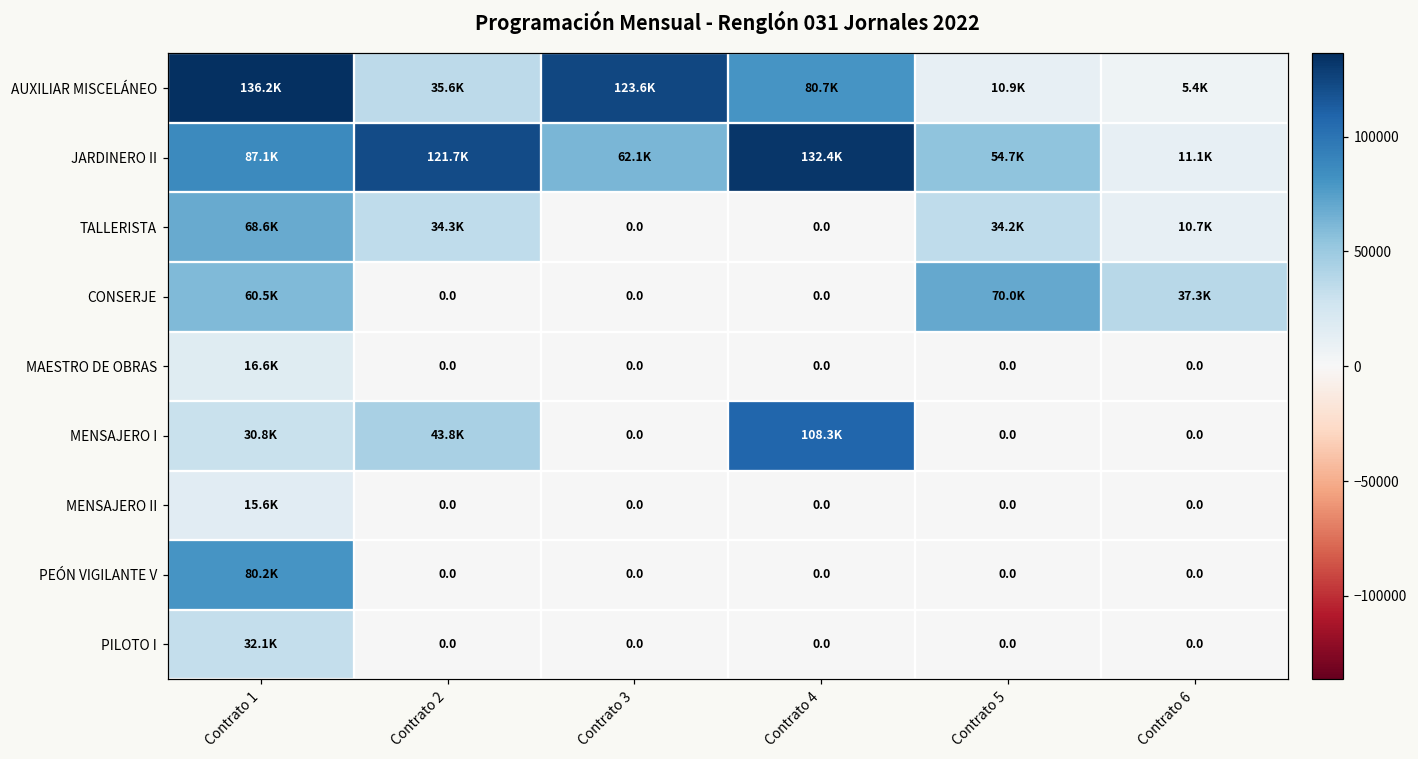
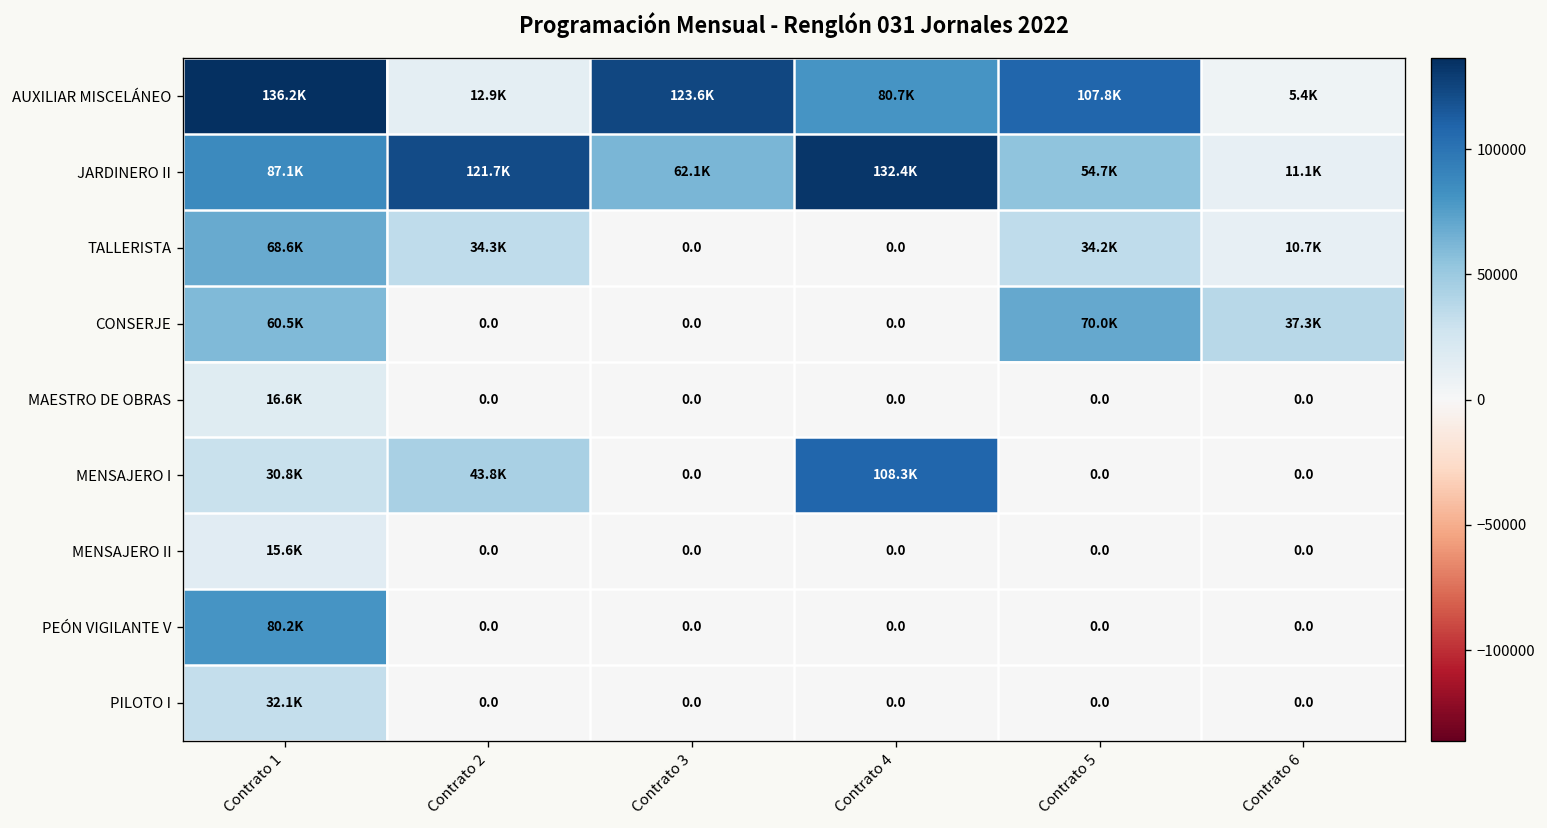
AUXILIAR MISCELÁNEO, Contrato 2: 35.6K -> 12.9K
AUXILIAR MISCELÁNEO, Contrato 5: 10.9K -> 107.8K
